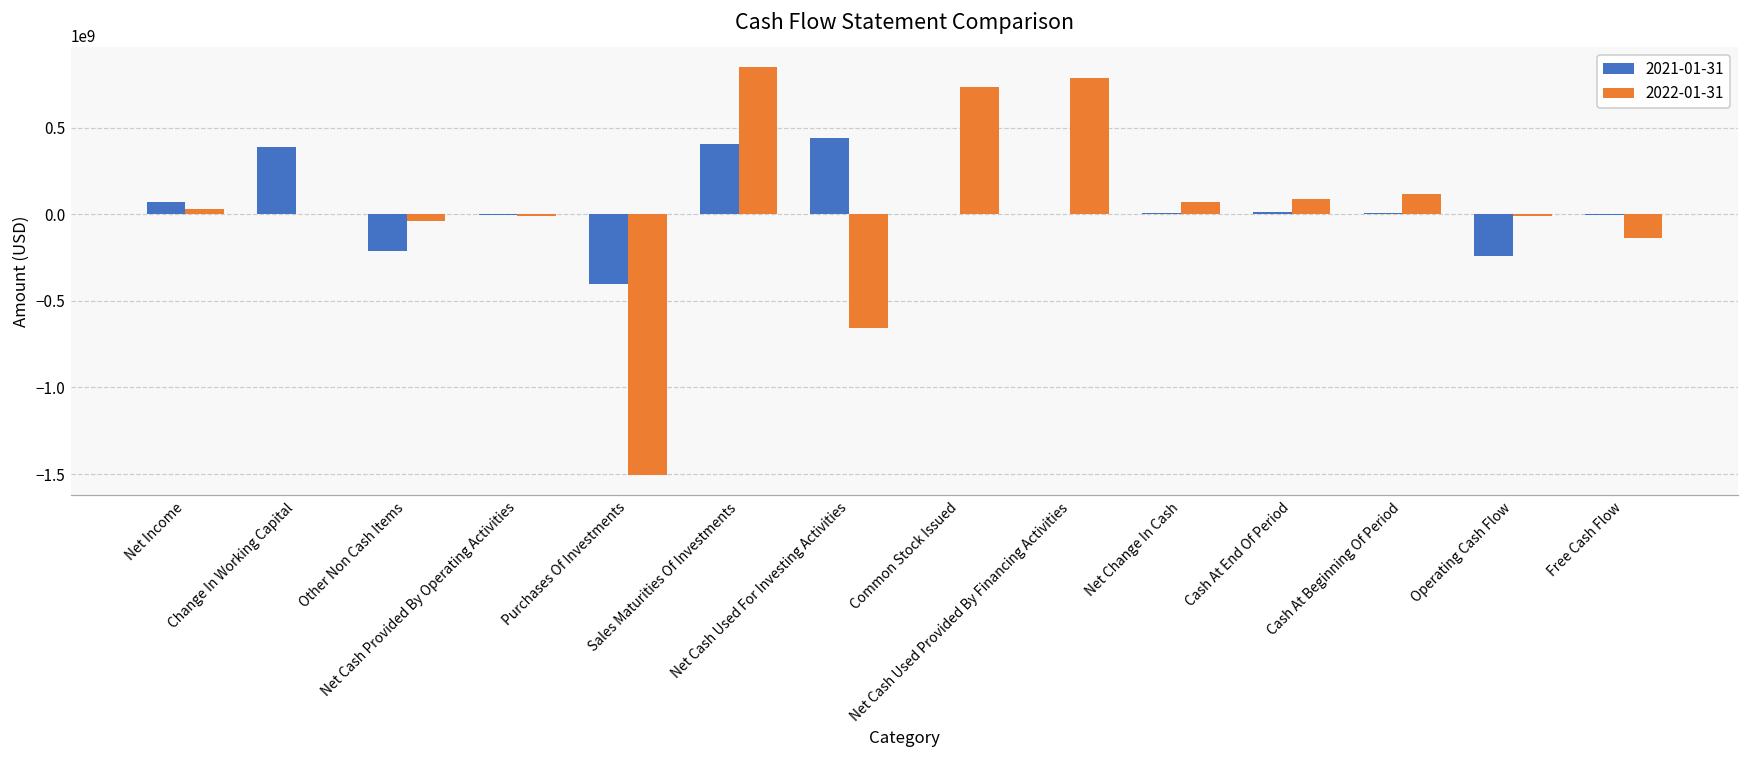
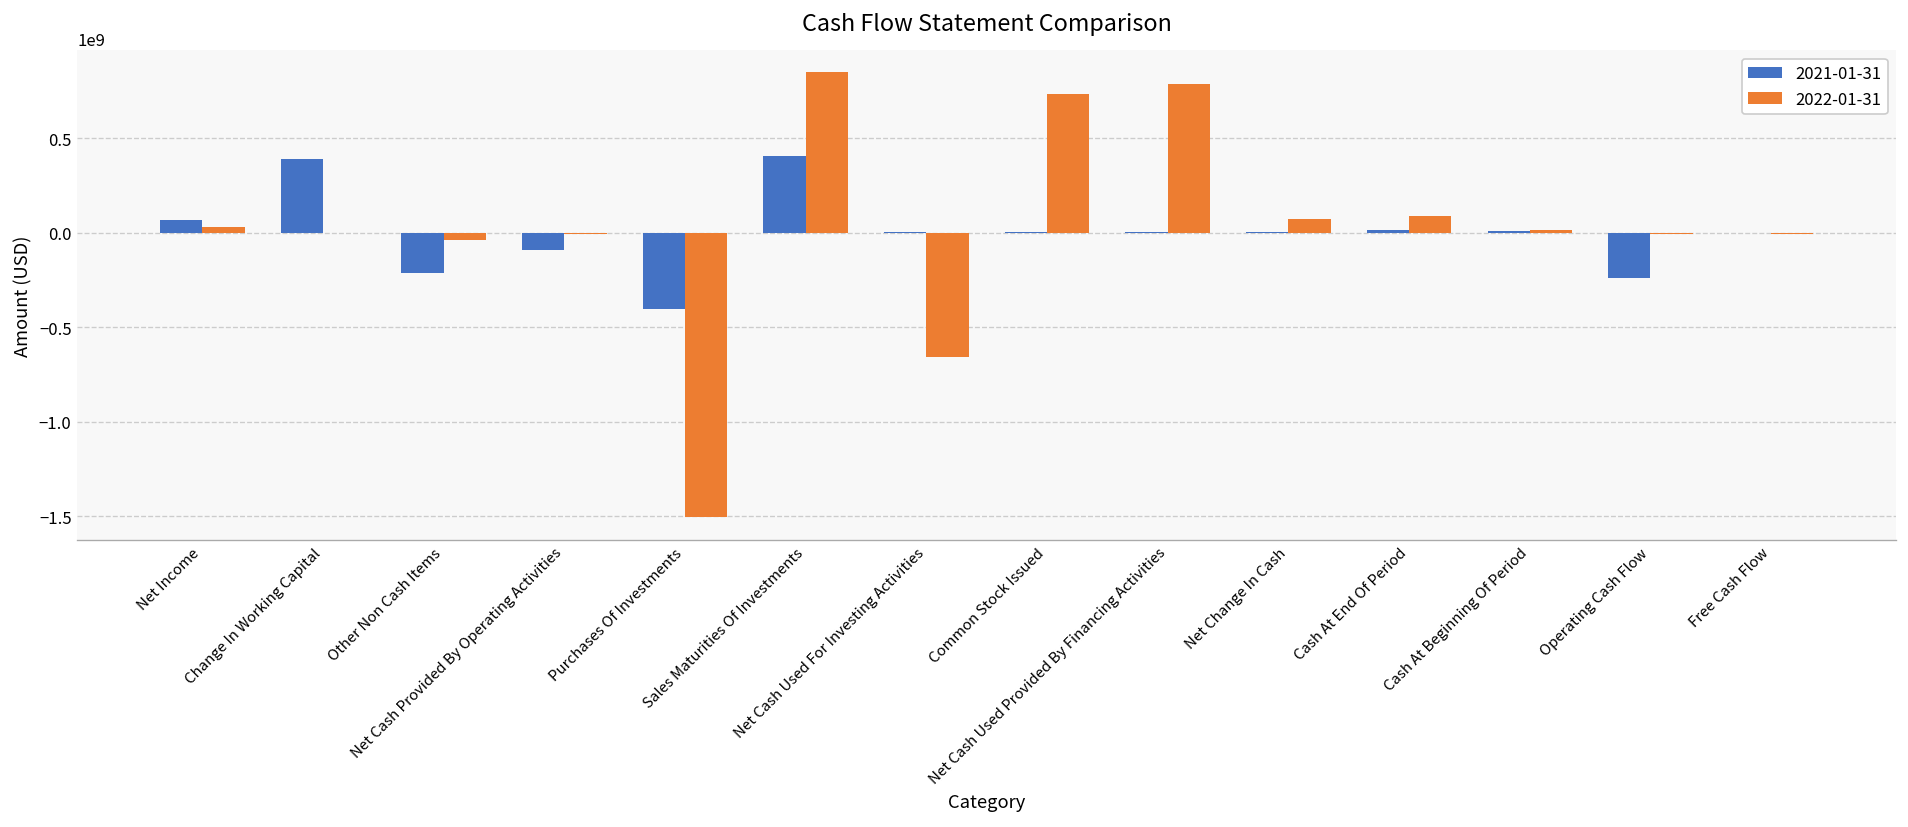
2021-01-31, Net Cash Provided By Operating Activities: 0 -> -90000000
2021-01-31, Net Cash Used For Investing Activities: 440000000 -> 0
2022-01-31, Cash At Beginning Of Period: 120000000 -> 20000000
2022-01-31, Free Cash Flow: -140000000 -> -10000000
